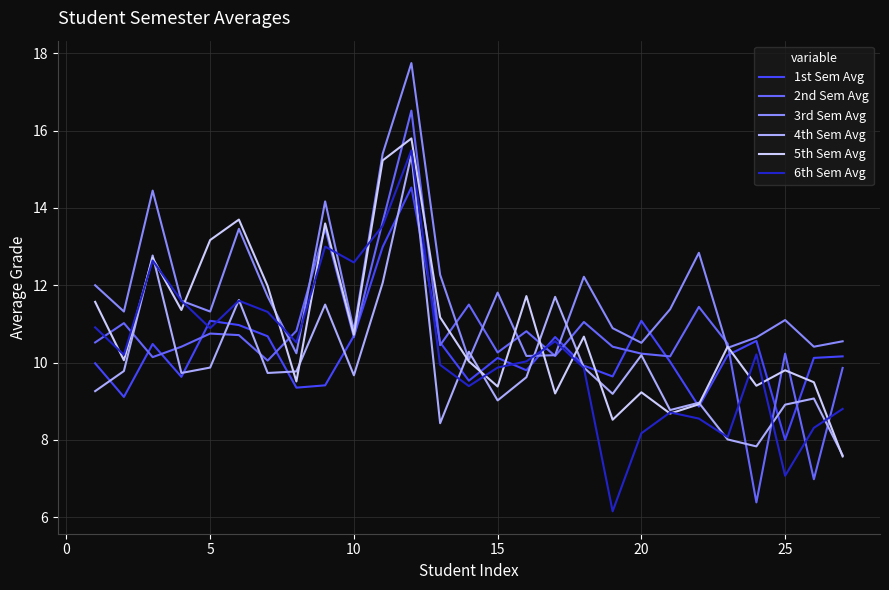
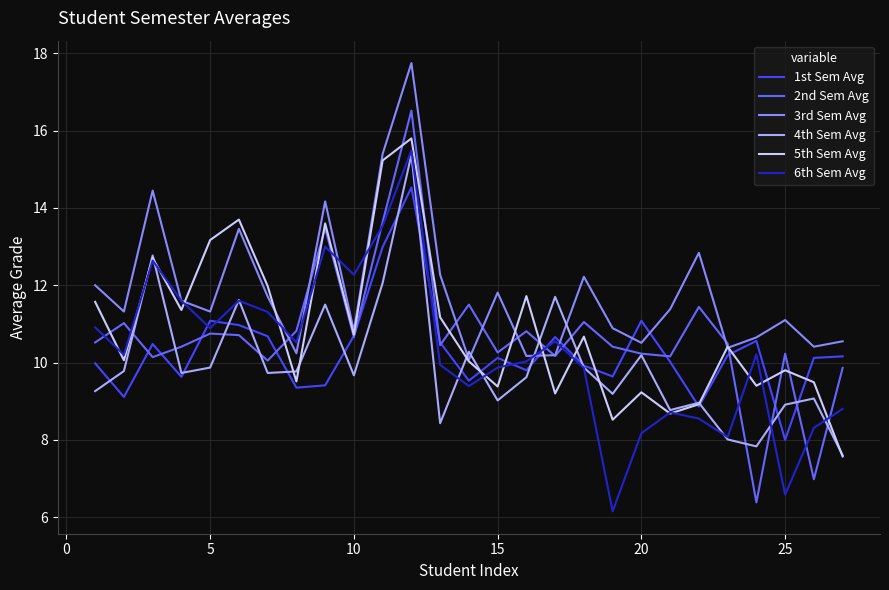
6th Sem Avg, 10: 12.6 -> 12.3
6th Sem Avg, 25: 7.1 -> 6.6
